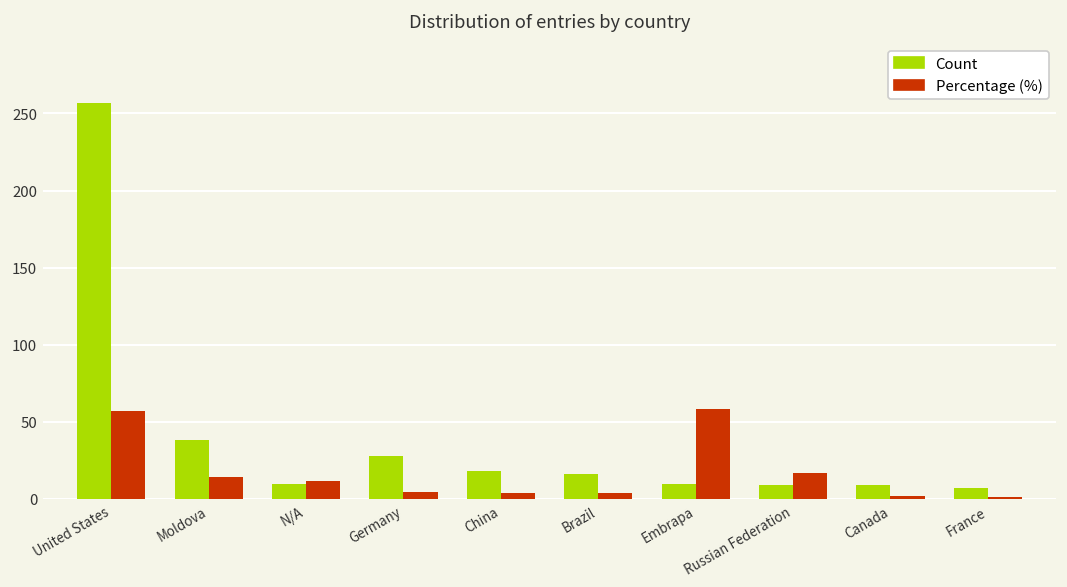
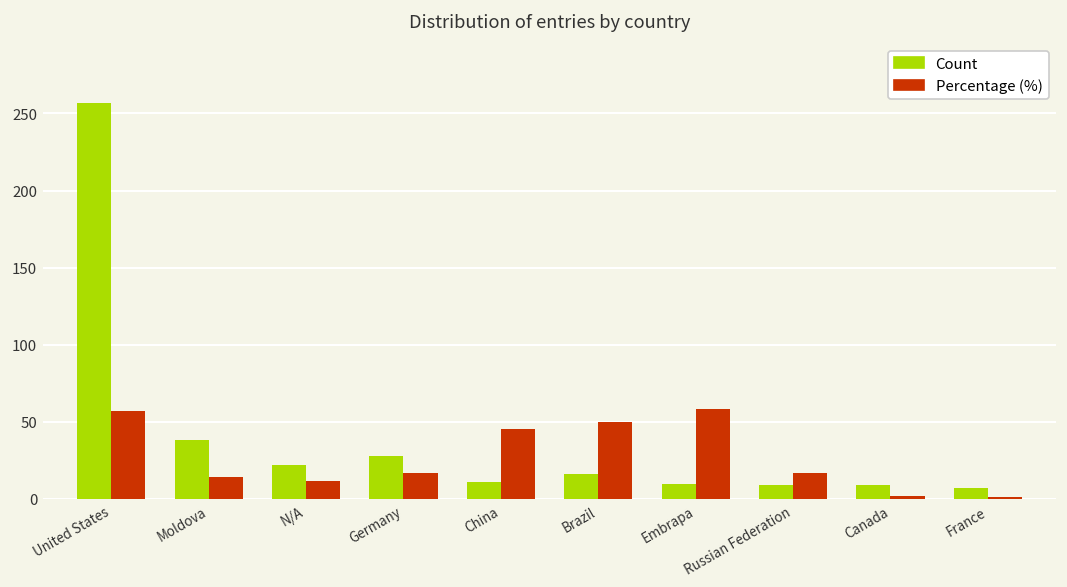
Count, N/A: 10 -> 22
Percentage (%), Germany: 5 -> 17
Count, China: 18 -> 11
Percentage (%), China: 4 -> 45
Percentage (%), Brazil: 4 -> 50
